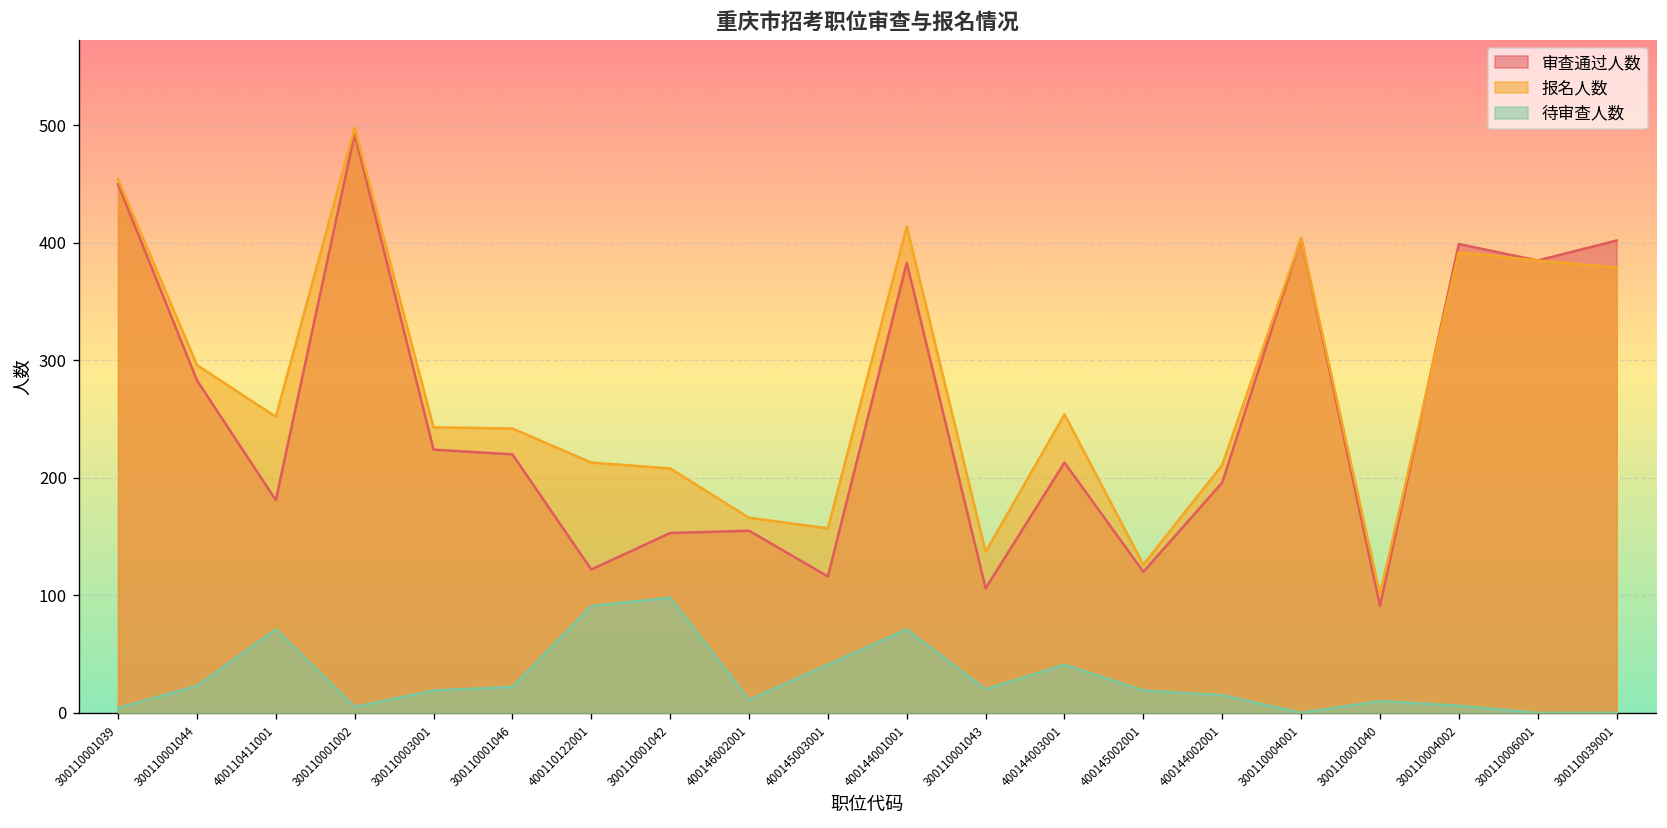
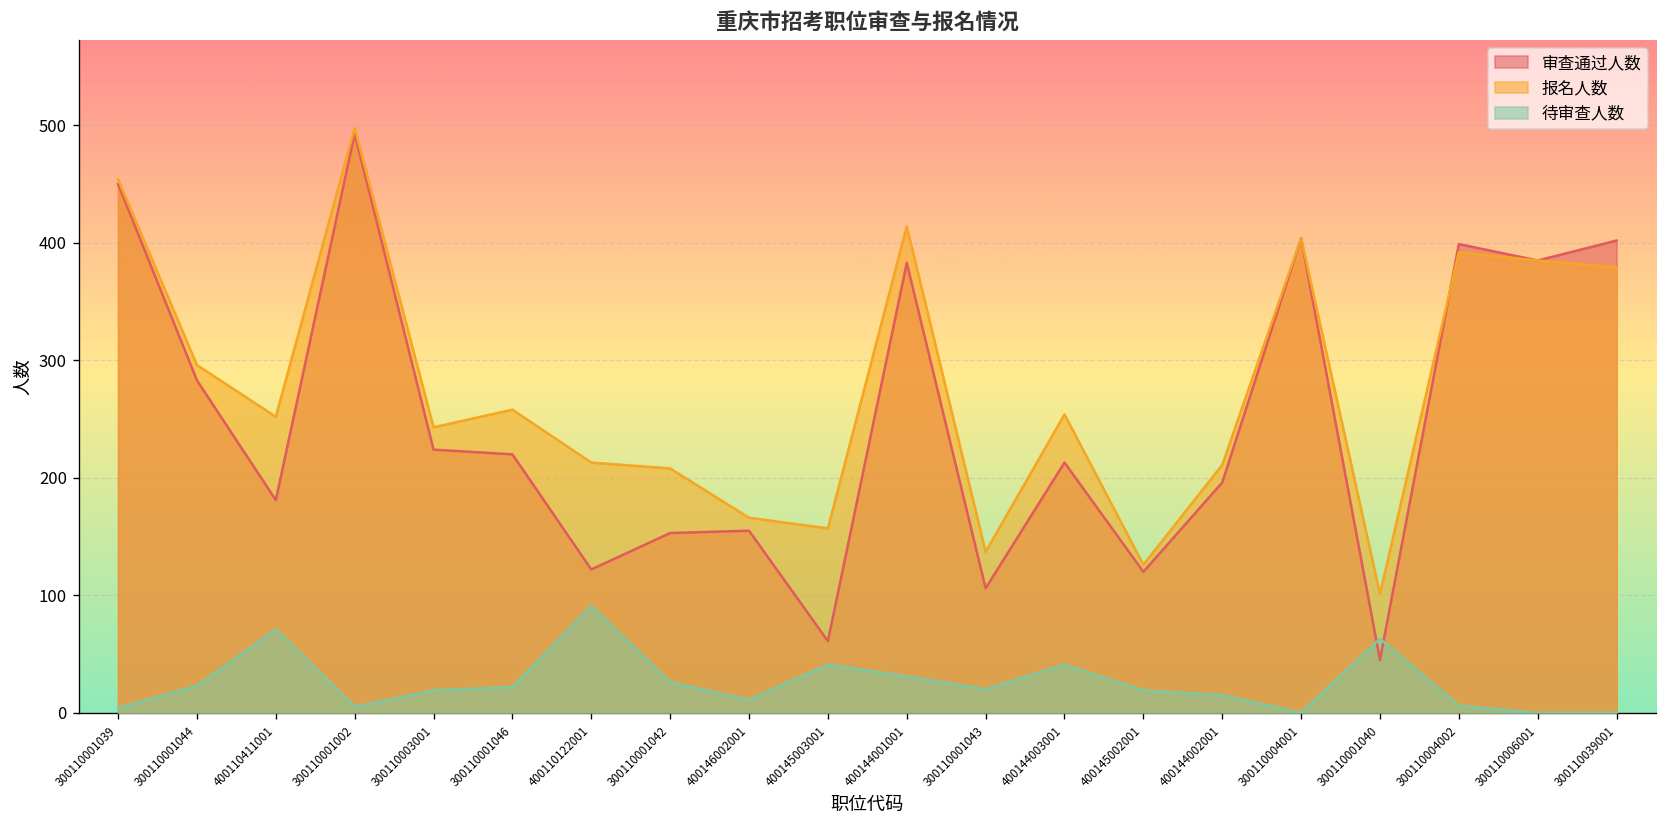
报名人数, 300110001046: 240 -> 260
待审查人数, 300110001042: 100 -> 30
审查通过人数, 400145003001: 120 -> 60
待审查人数, 400144001001: 70 -> 30
审查通过人数, 300110001040: 90 -> 50
待审查人数, 300110001040: 10 -> 60
